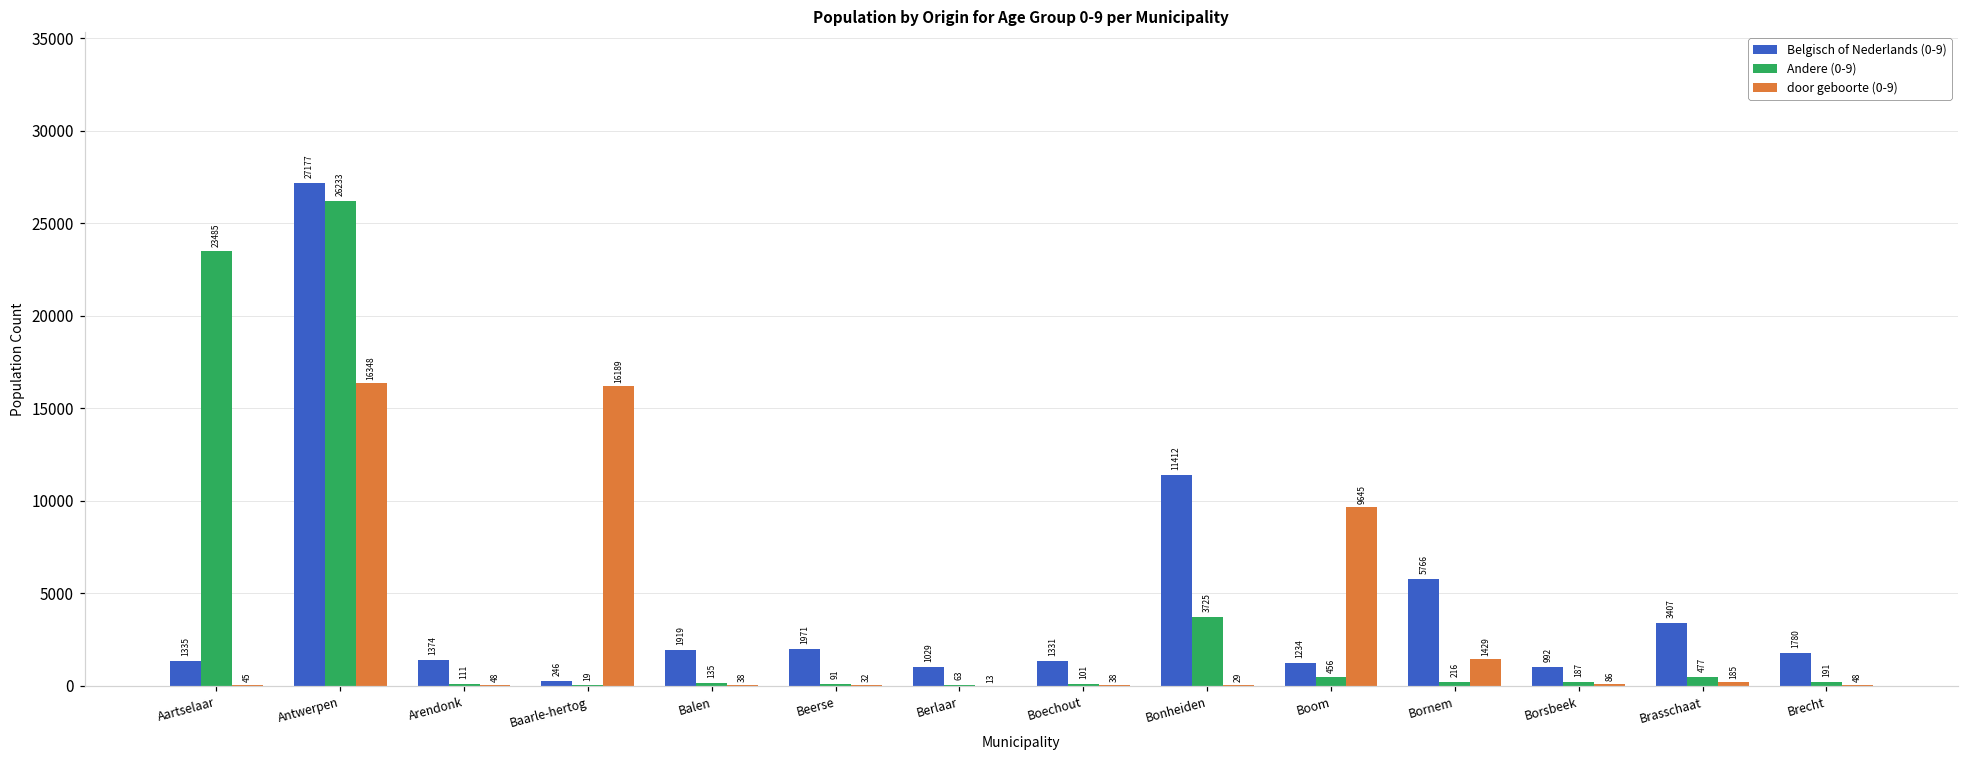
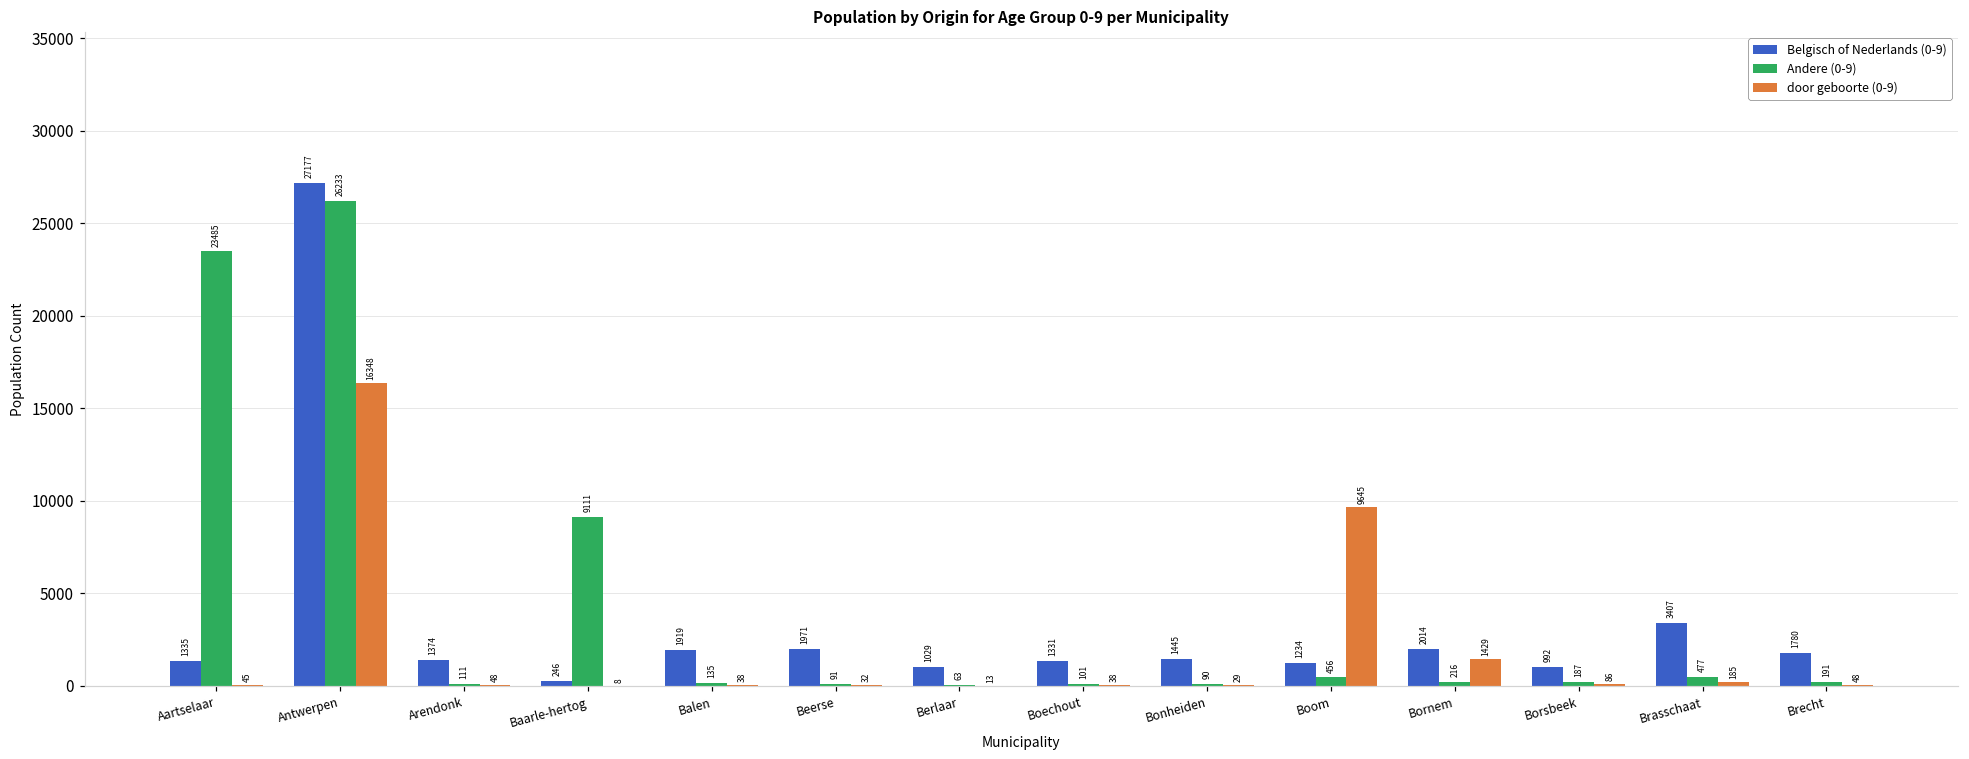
Andere (0-9), Baarle-hertog: 19 -> 9111
door geboorte (0-9), Baarle-hertog: 16189 -> 8
Belgisch of Nederlands (0-9), Bonheiden: 11412 -> 1445
Andere (0-9), Bonheiden: 3725 -> 90
Belgisch of Nederlands (0-9), Bornem: 5766 -> 2014
